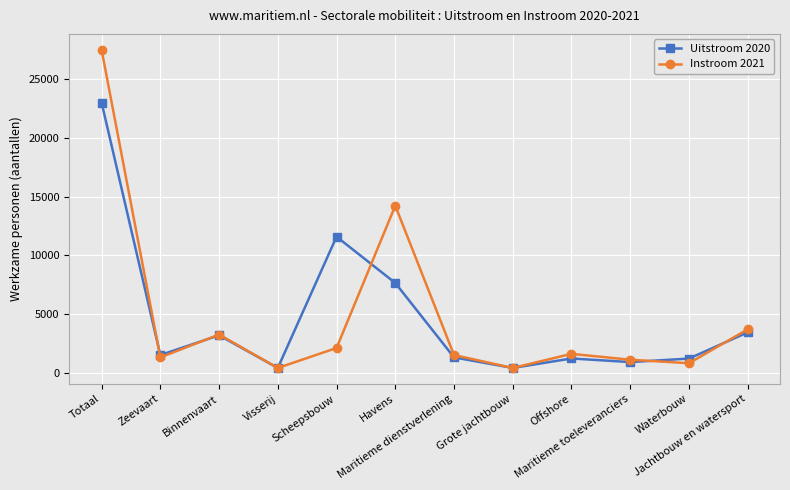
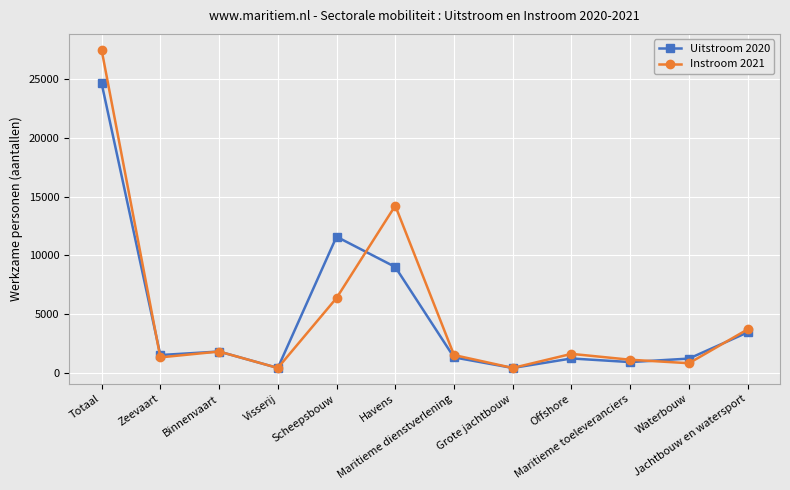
Uitstroom 2020, Totaal: 23000 -> 24700
Uitstroom 2020, Binnenvaart: 3200 -> 1800
Instroom 2021, Binnenvaart: 3200 -> 1800
Instroom 2021, Scheepsbouw: 2100 -> 6400
Uitstroom 2020, Havens: 7600 -> 9000
